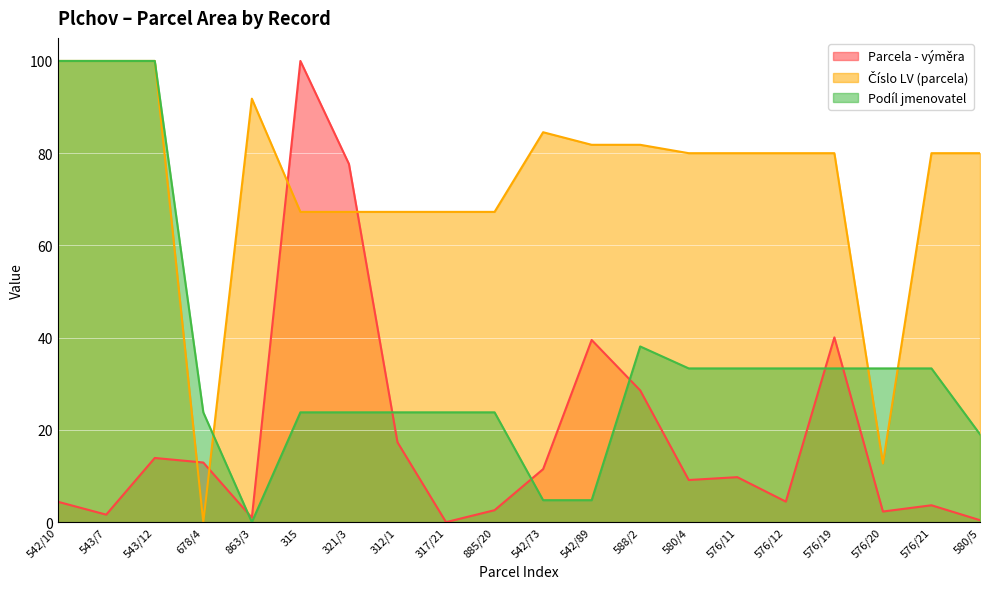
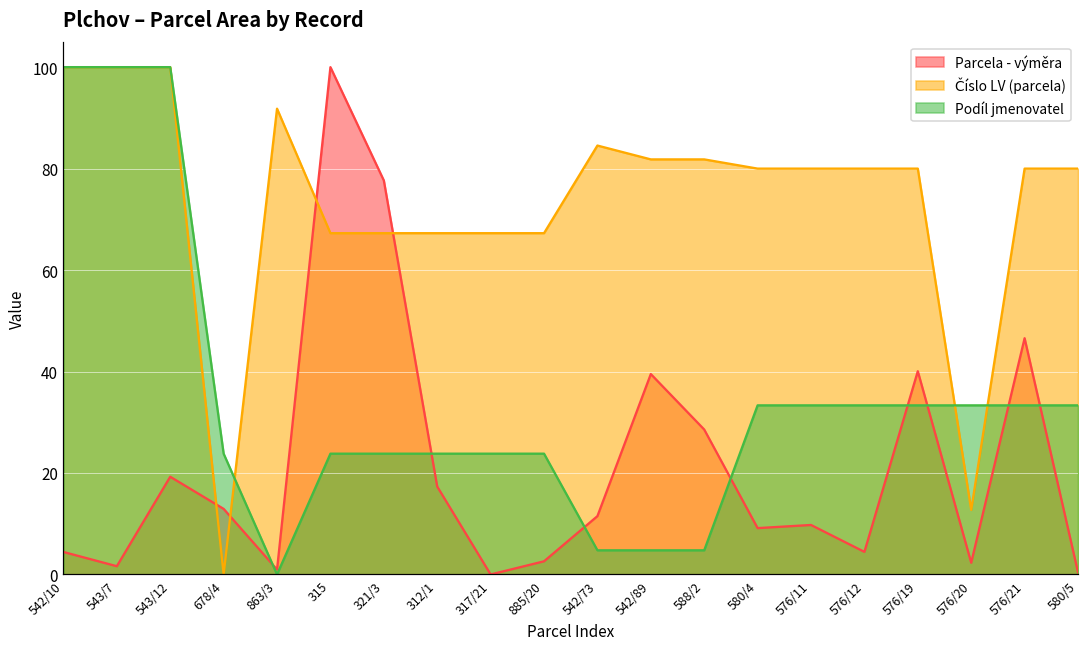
Parcela - výměra, 543/12: 14 -> 19
Podíl jmenovatel, 588/2: 38 -> 5
Parcela - výměra, 576/21: 4 -> 47
Podíl jmenovatel, 580/5: 19 -> 33
